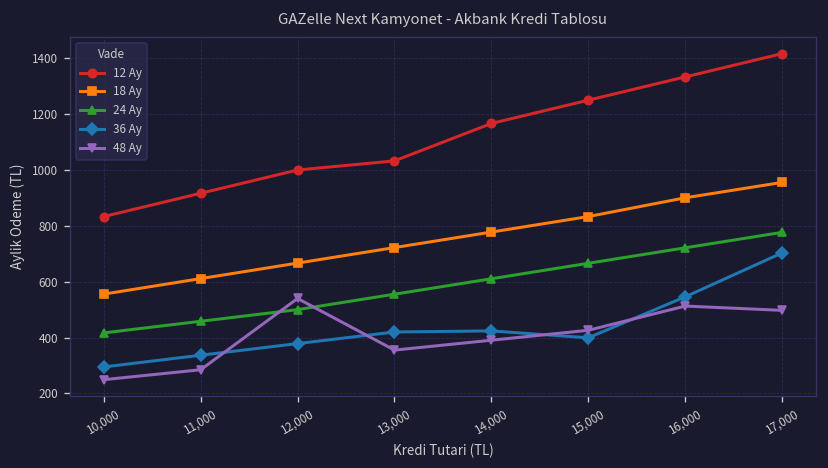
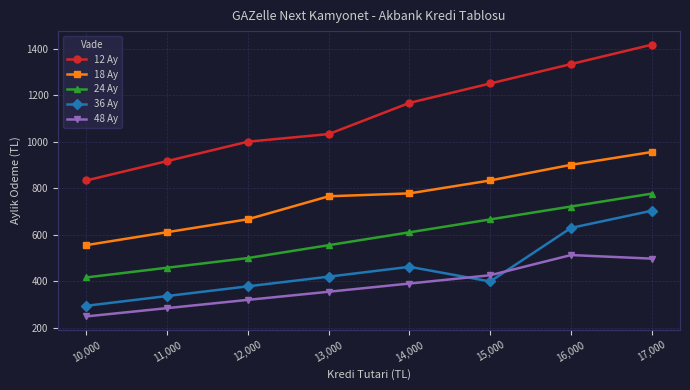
48 Ay, 12,000: 540 -> 320
18 Ay, 13,000: 720 -> 770
36 Ay, 14,000: 420 -> 460
36 Ay, 16,000: 550 -> 630
